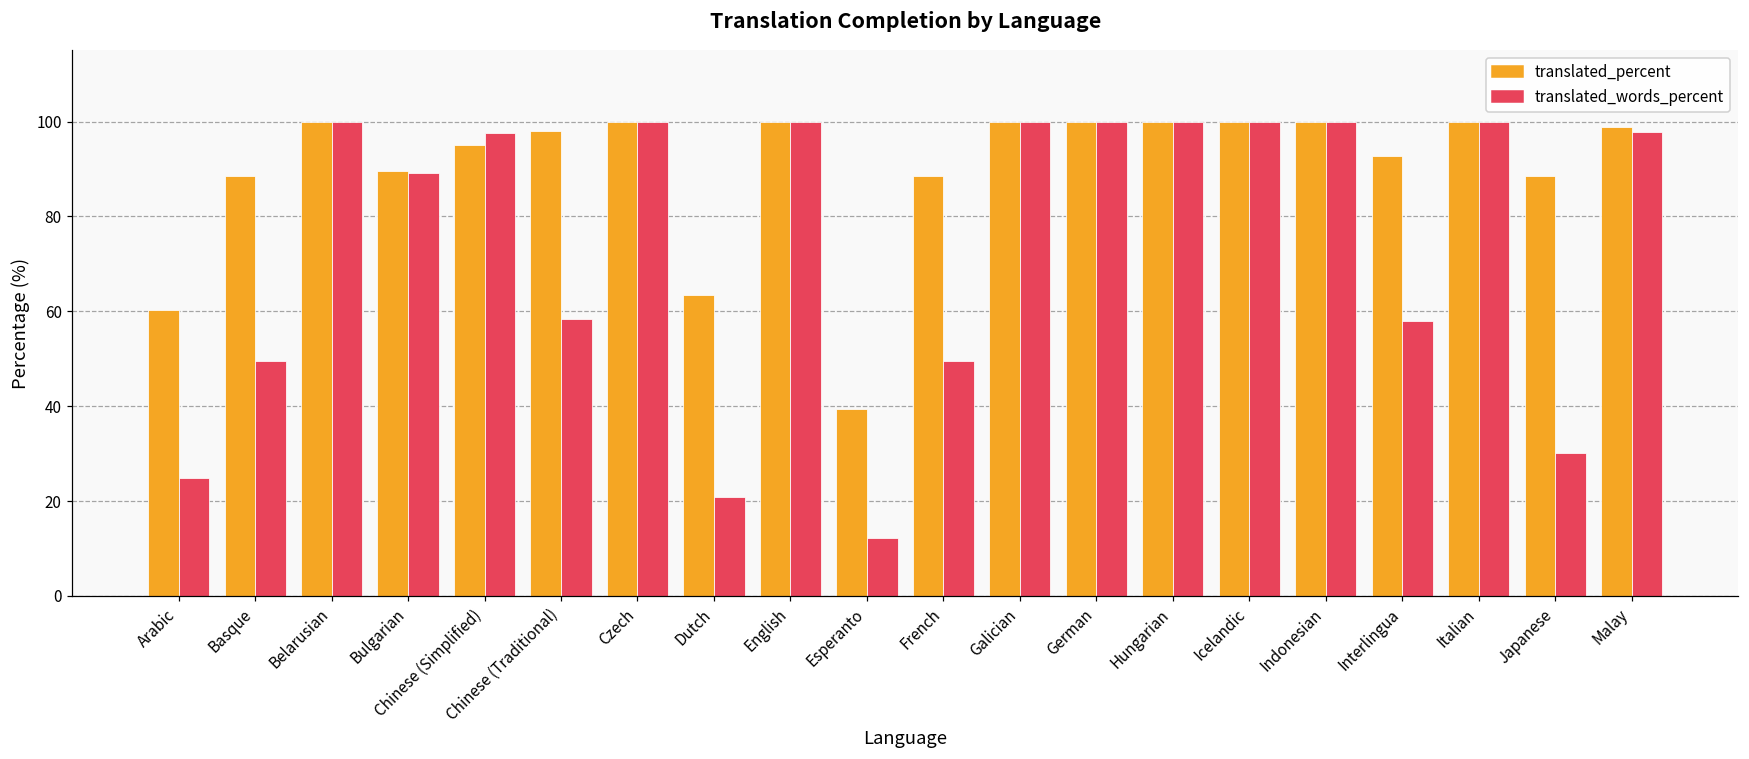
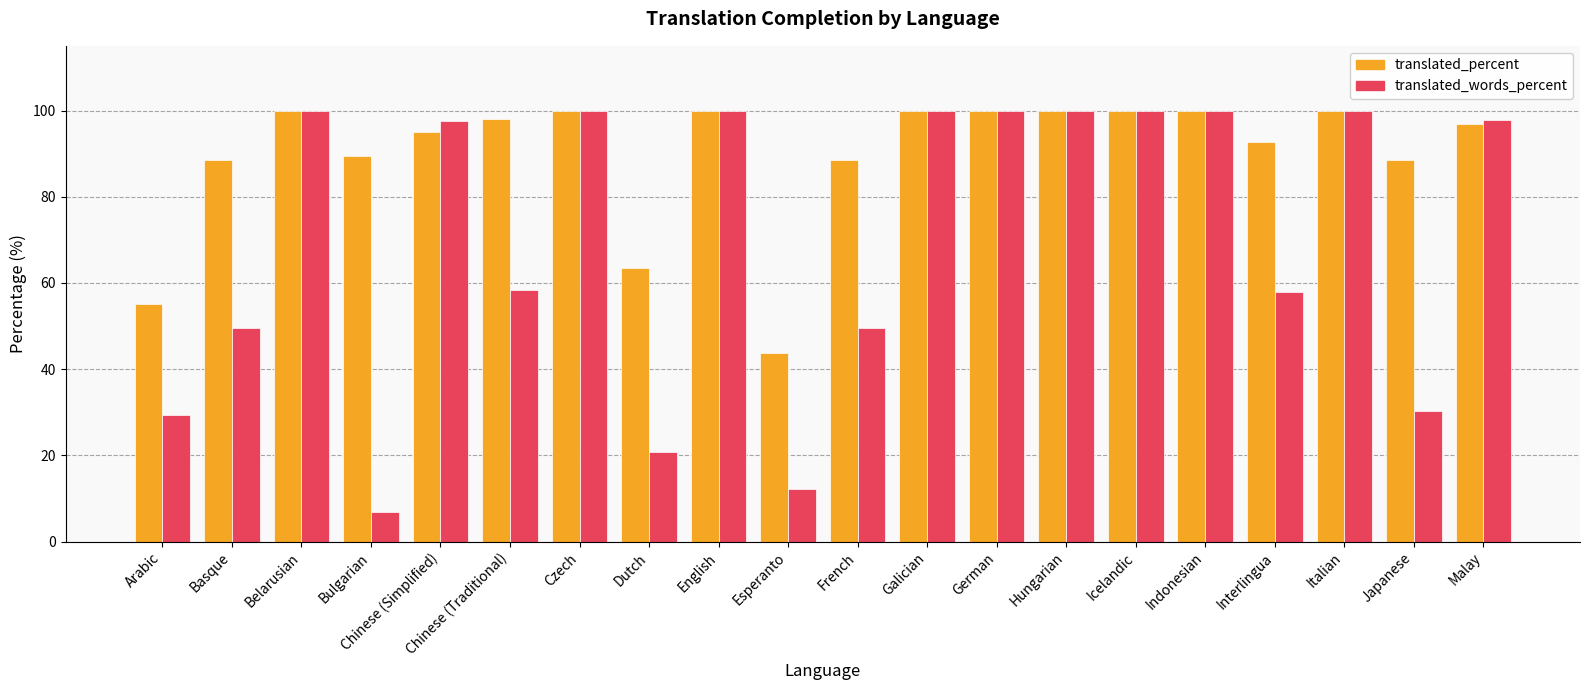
translated_percent, Arabic: 60 -> 55
translated_words_percent, Arabic: 25 -> 29
translated_words_percent, Bulgarian: 89 -> 7
translated_percent, Esperanto: 40 -> 44
translated_percent, Malay: 99 -> 97
